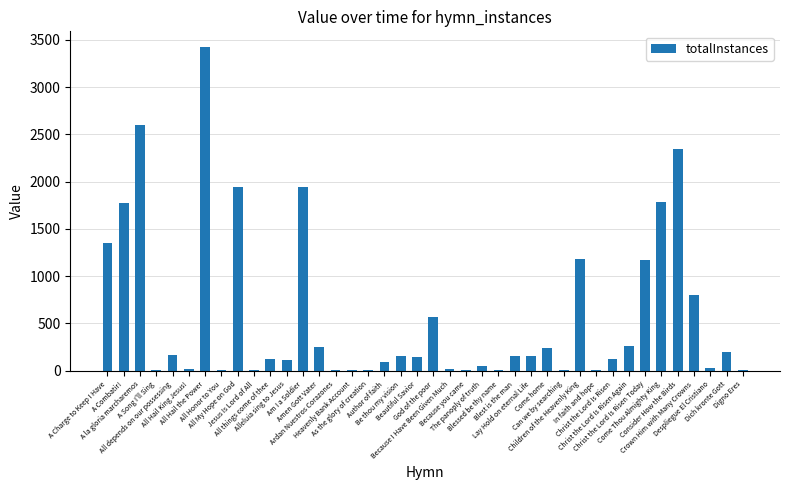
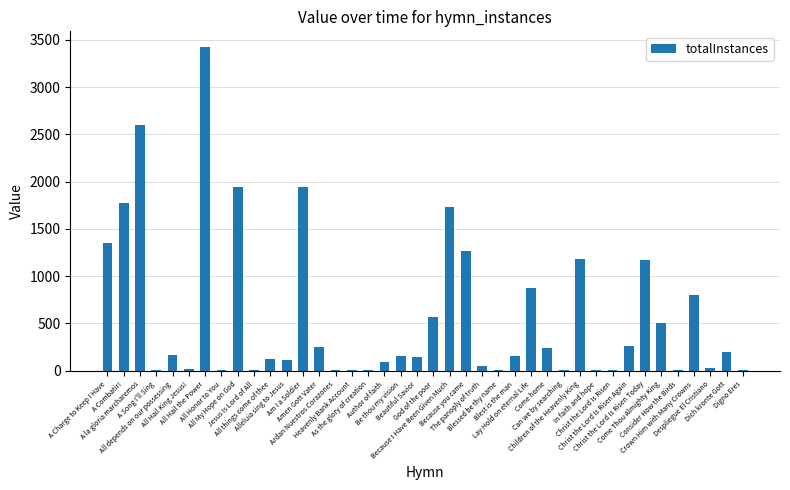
Because I Have Been Given Much: 0 -> 1700
Because you came: 0 -> 1300
Lay Hold on eternal Life: 200 -> 900
Christ the Lord Is Risen: 100 -> 0
Come Thou Almighty King: 1800 -> 500
Consider How the Birds: 2300 -> 0
